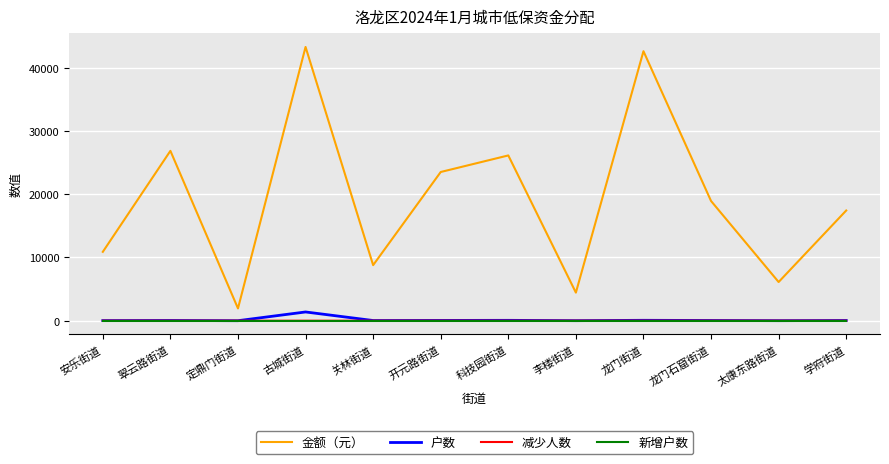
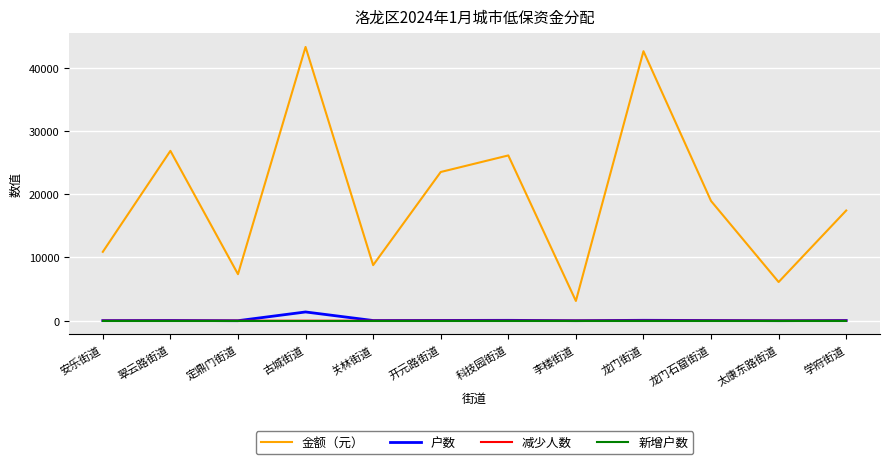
金额（元）, 定鼎门街道: 2000 -> 7000
金额（元）, 李楼街道: 4000 -> 3000
